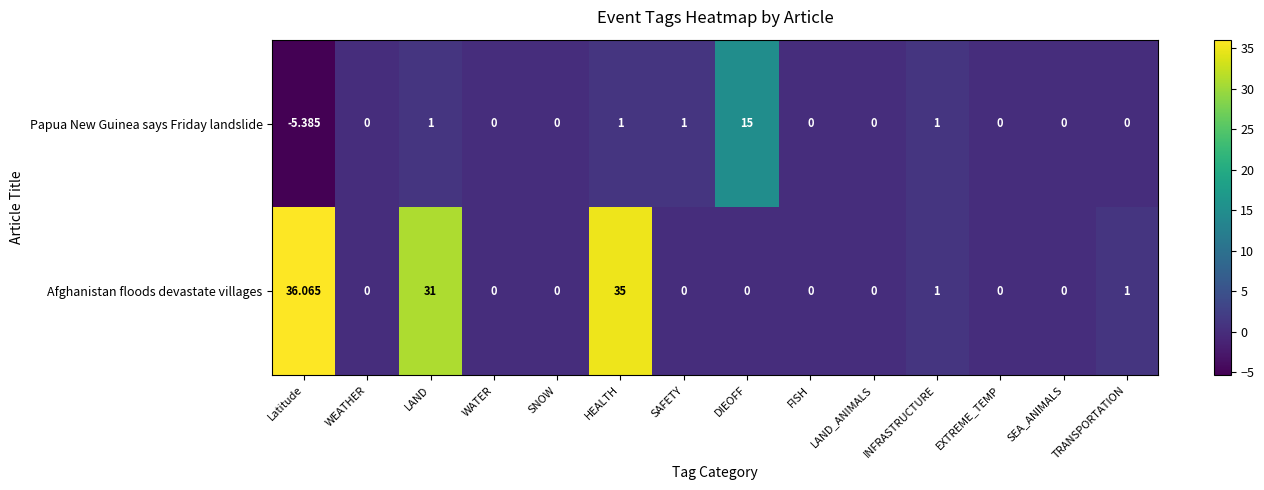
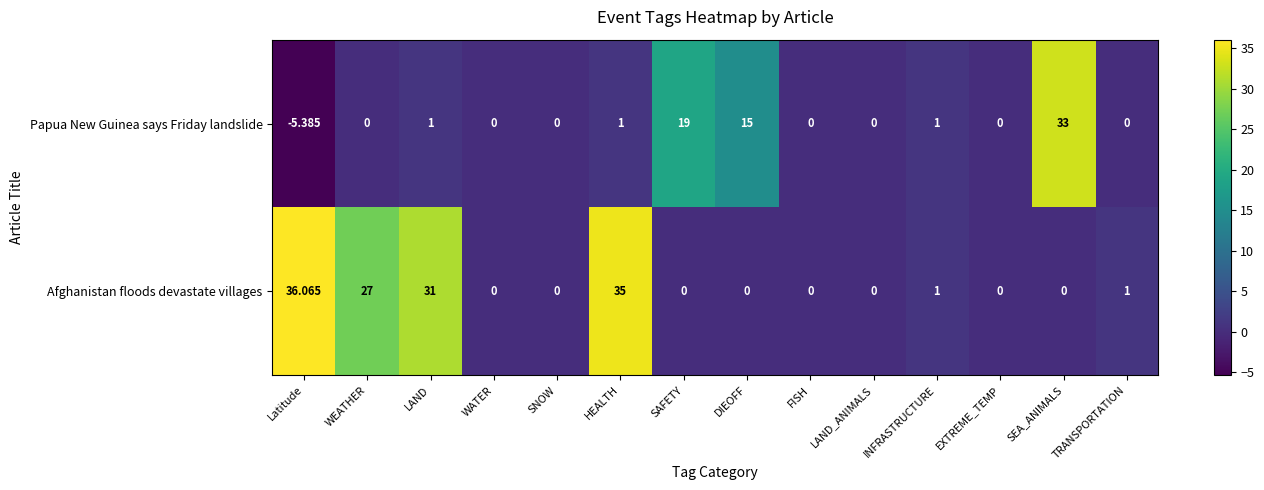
Papua New Guinea says Friday landslide, SAFETY: 1 -> 19
Papua New Guinea says Friday landslide, SEA_ANIMALS: 0 -> 33
Afghanistan floods devastate villages, WEATHER: 0 -> 27
